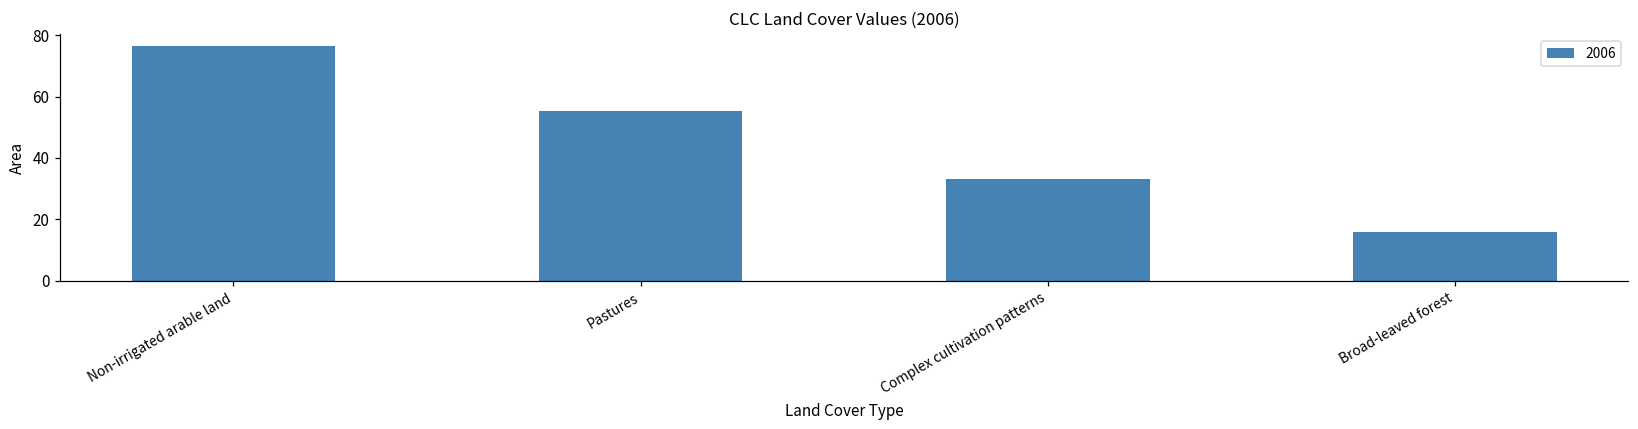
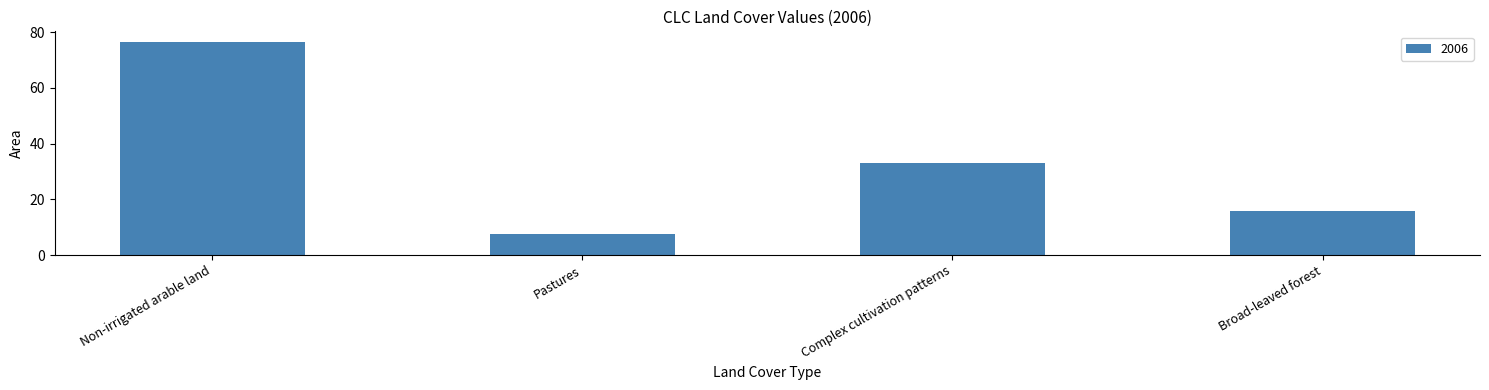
Pastures: 55 -> 8
